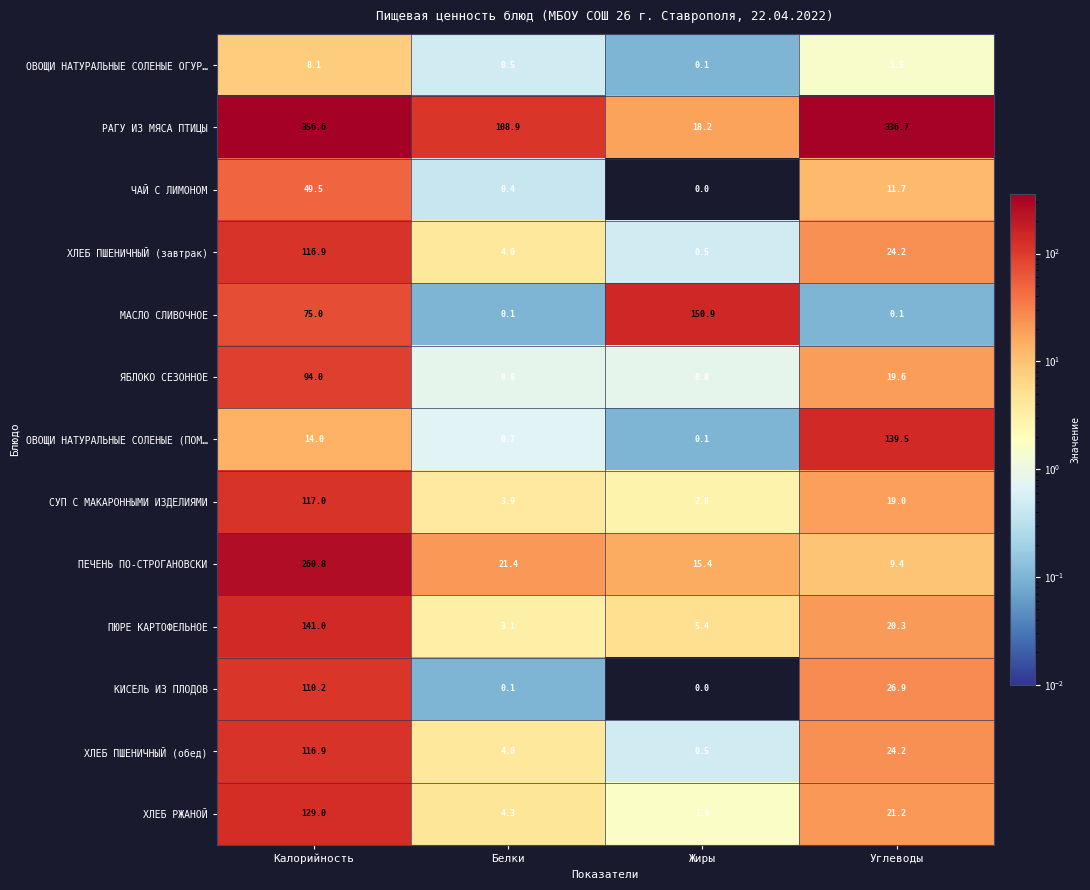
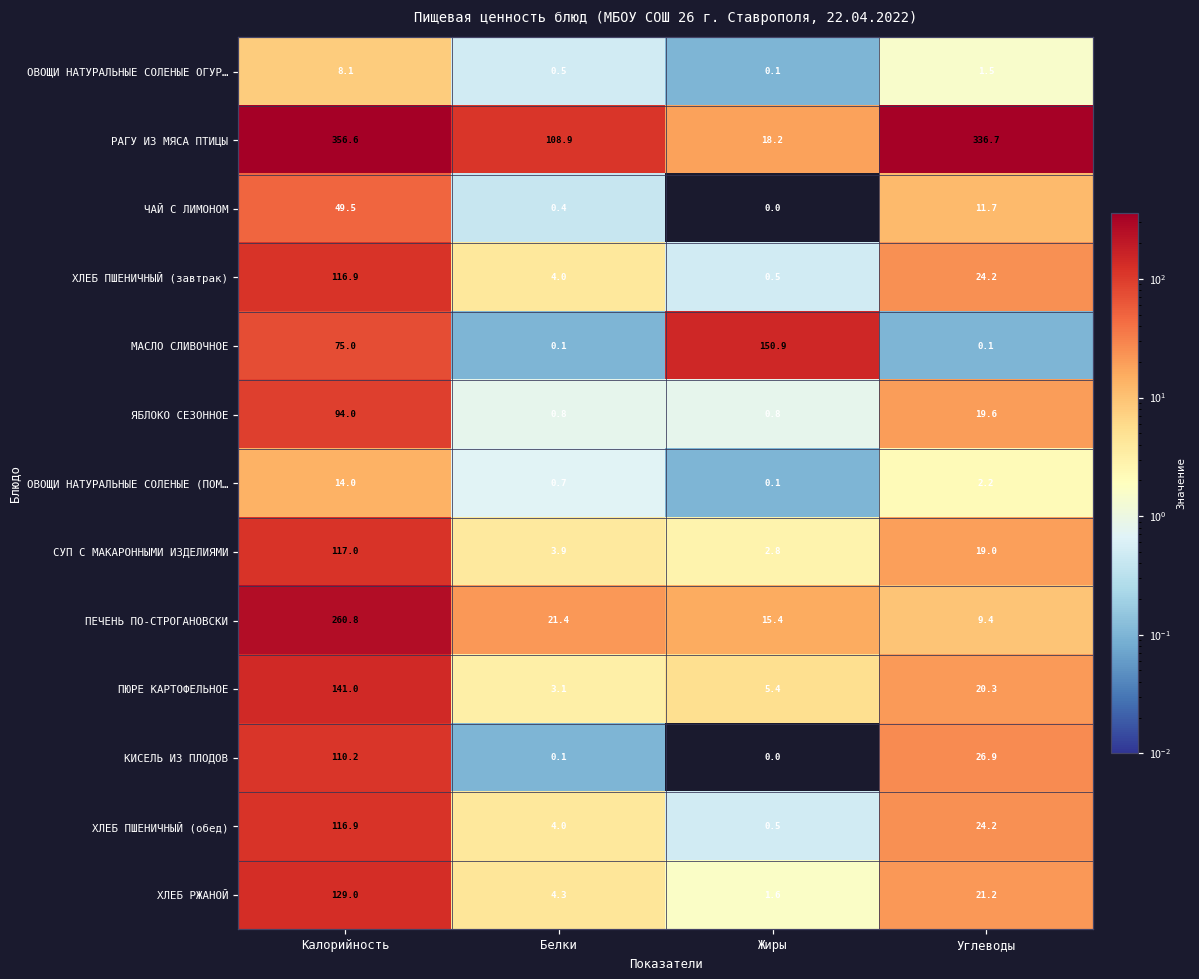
ОВОЩИ НАТУРАЛЬНЫЕ СОЛЕНЫЕ (ПОМ…, Углеводы: 139.5 -> 2.2
